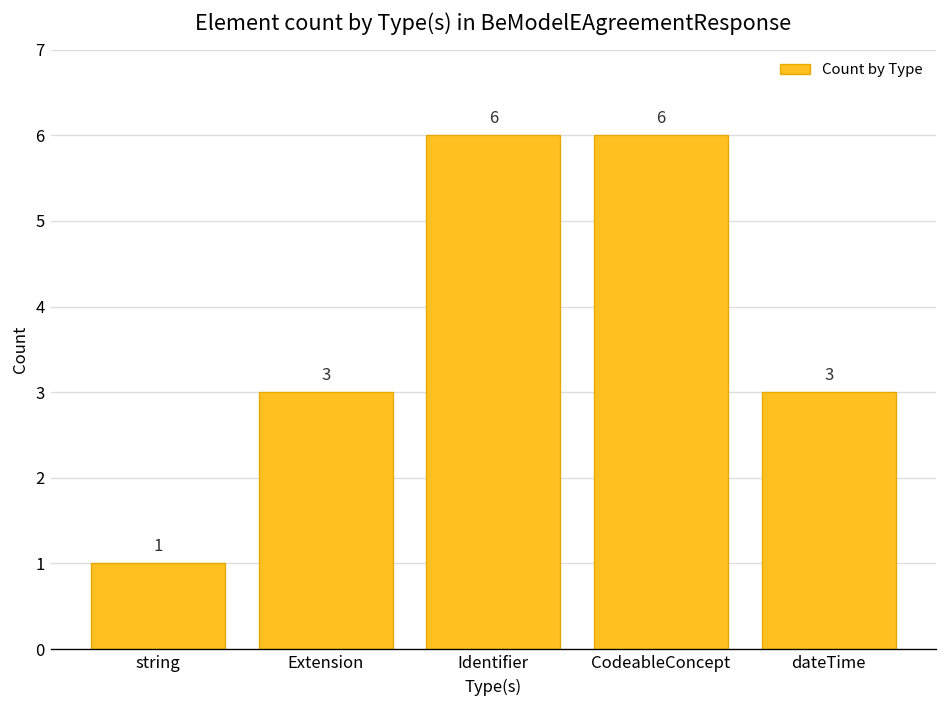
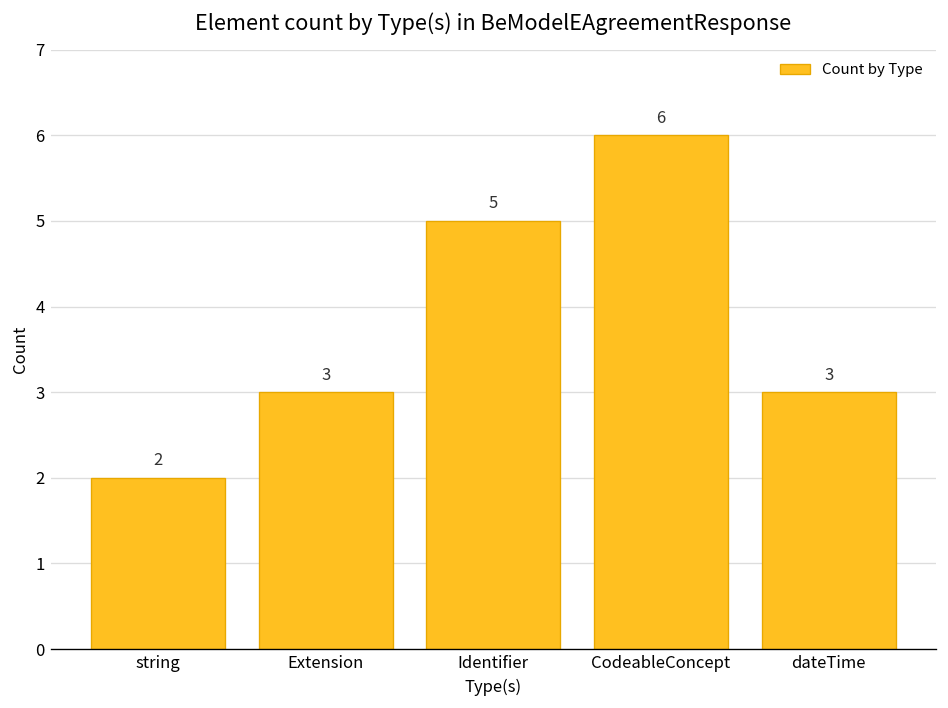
string: 1 -> 2
Identifier: 6 -> 5
